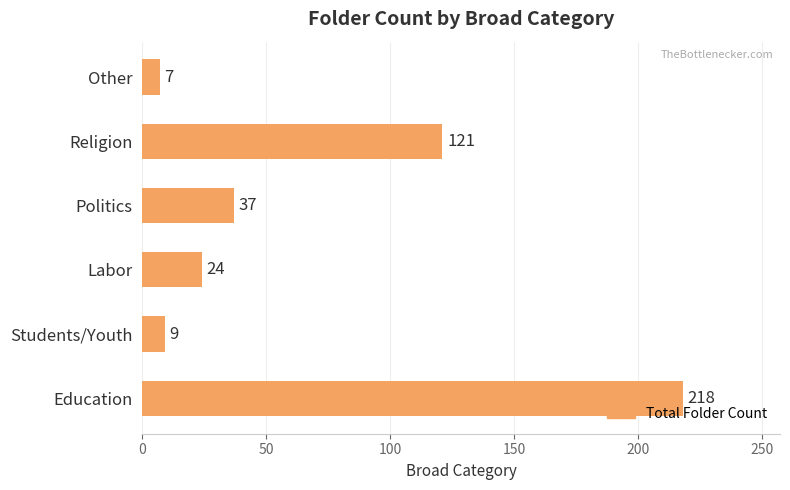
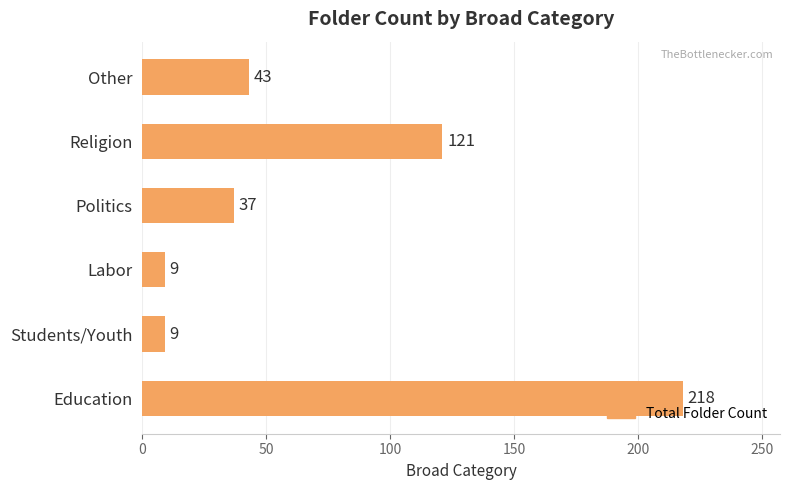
Other: 7 -> 43
Labor: 24 -> 9
